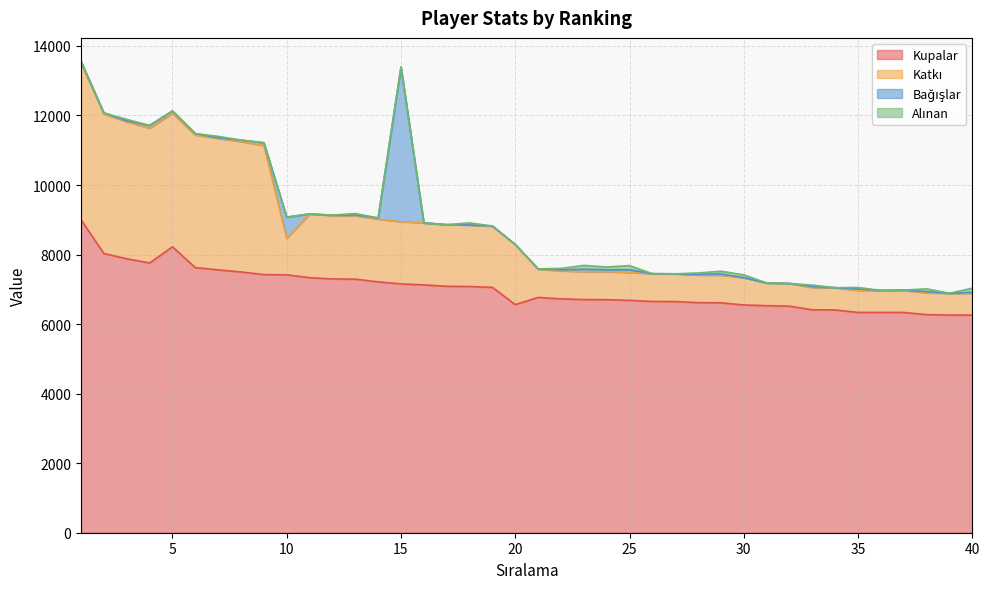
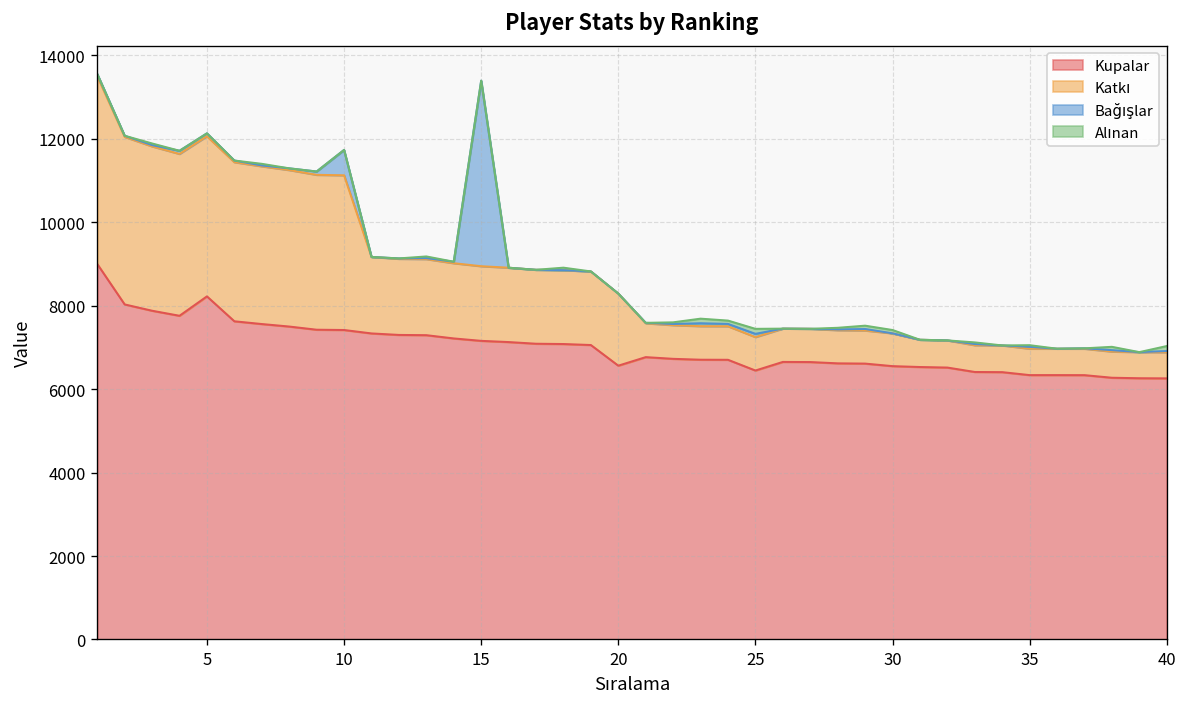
Katkı, 10: 1100 -> 3700
Kupalar, 25: 6700 -> 6400
